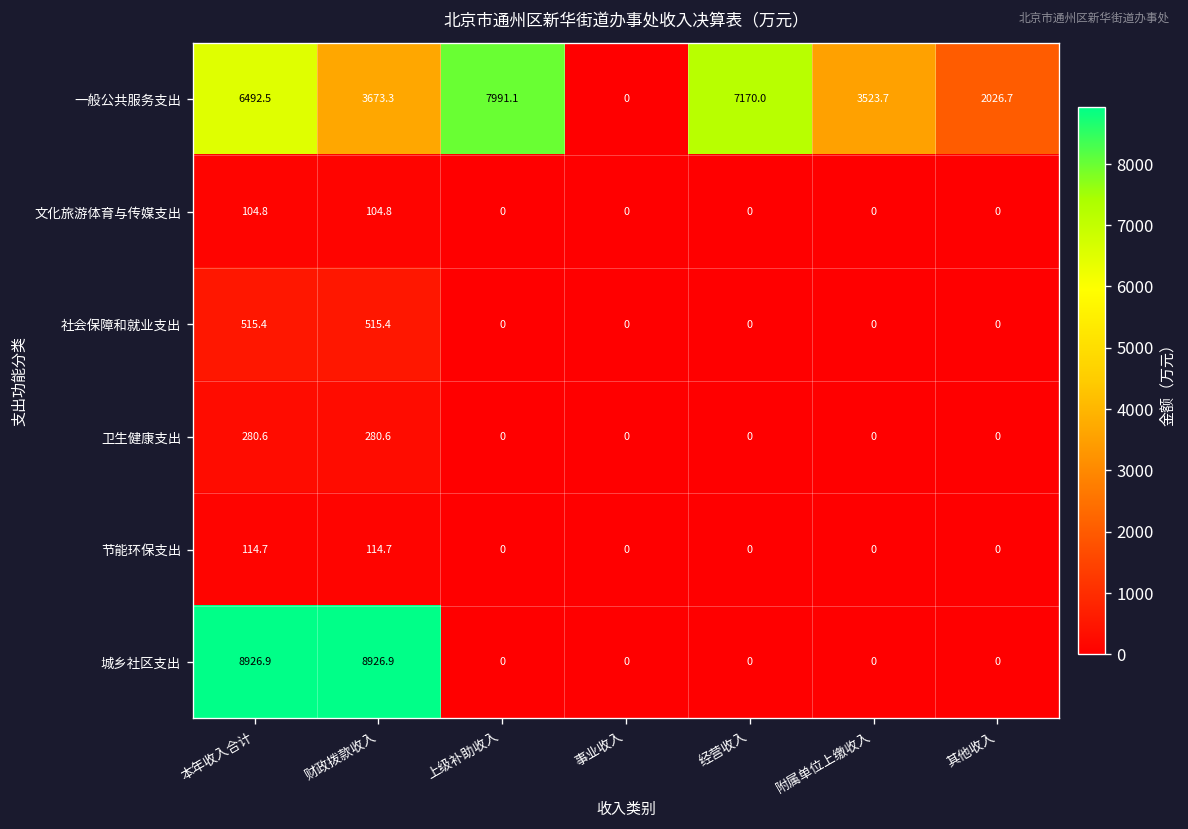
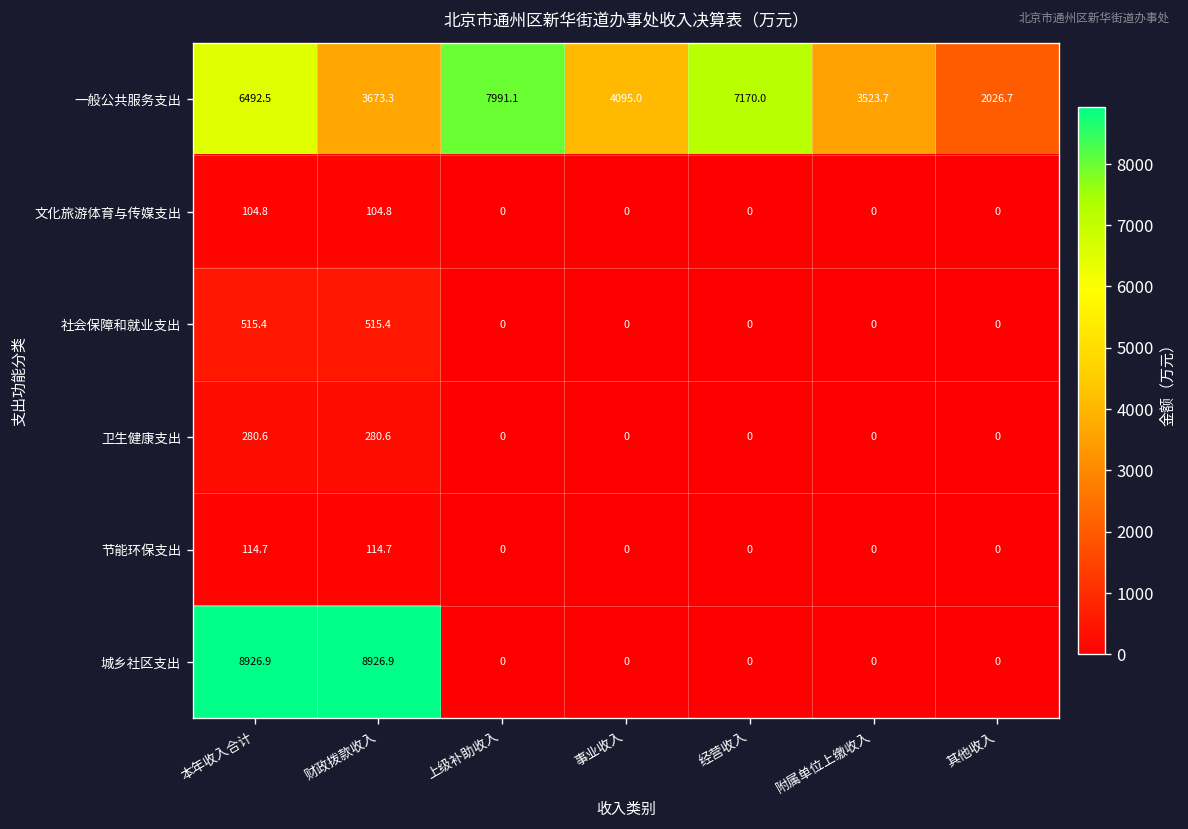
一般公共服务支出, 事业收入: 0 -> 4095.0
